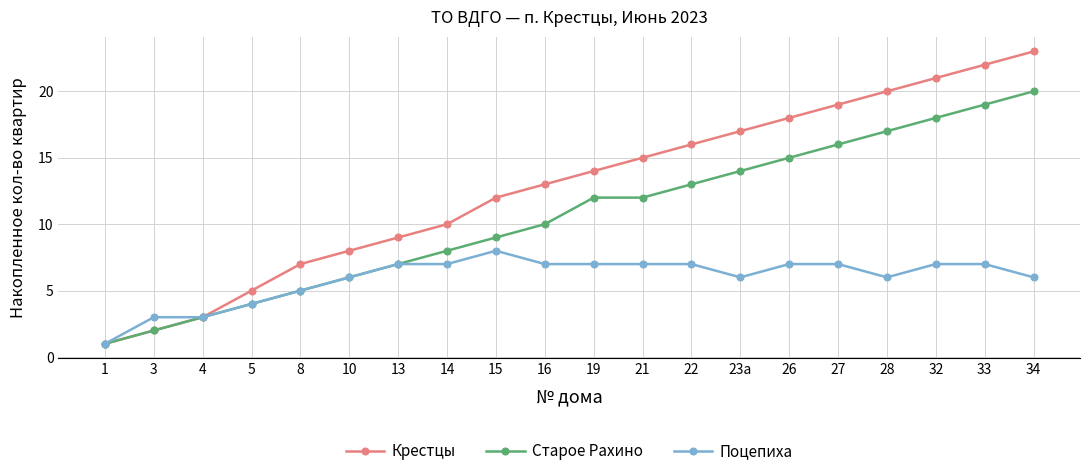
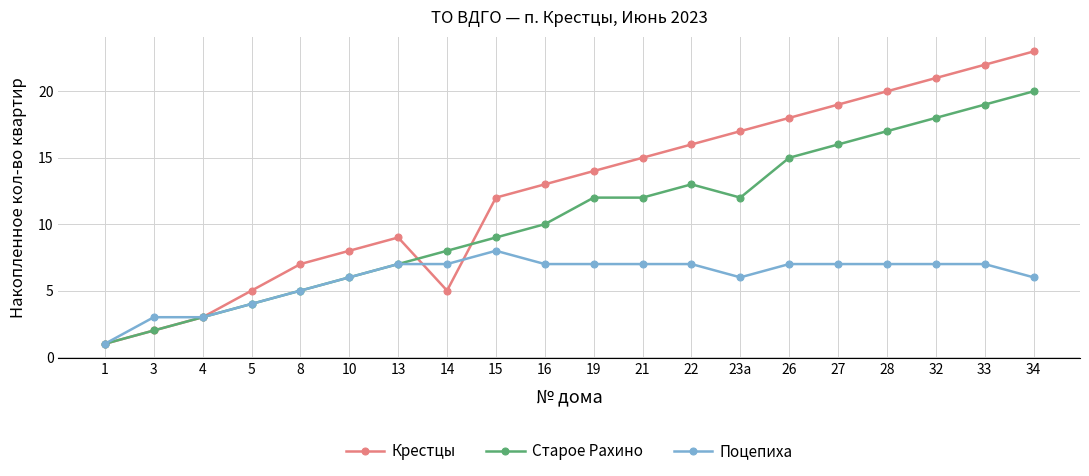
Крестцы, 14: 10 -> 5
Старое Рахино, 23а: 14 -> 12
Поцепиха, 28: 6 -> 7
